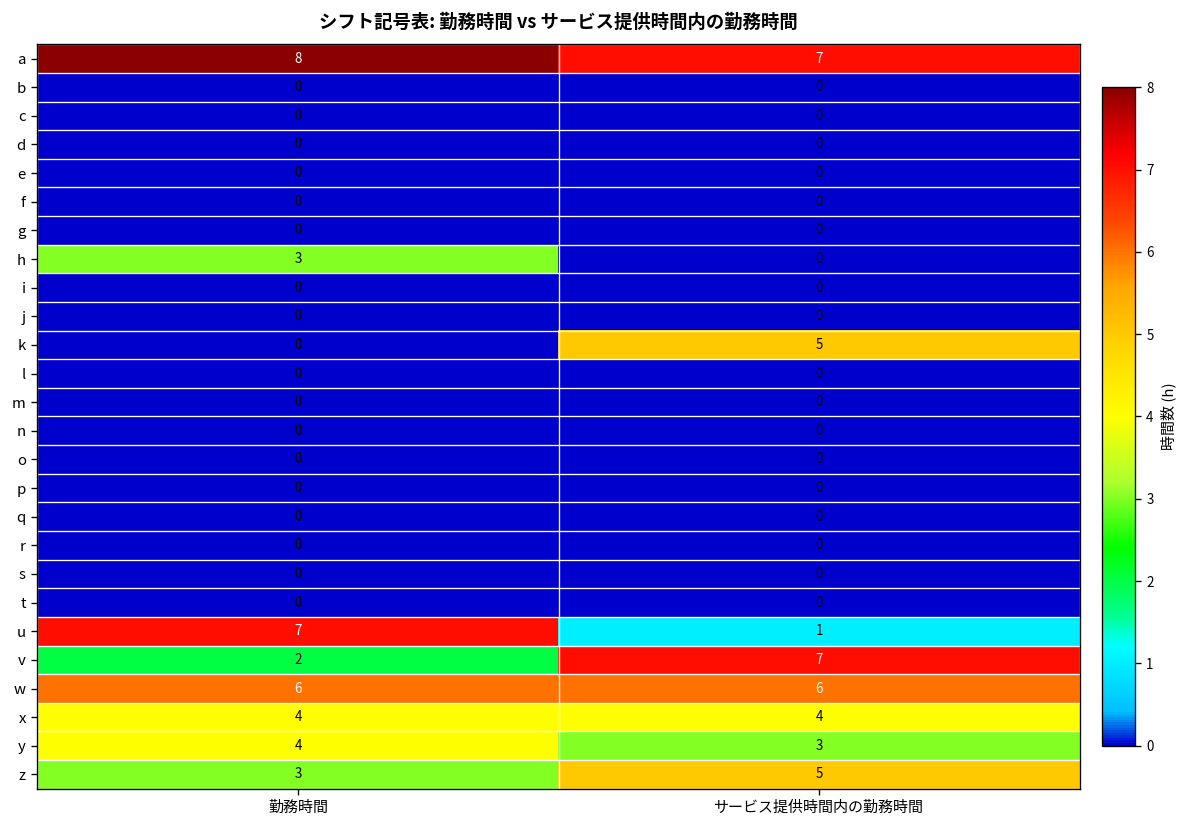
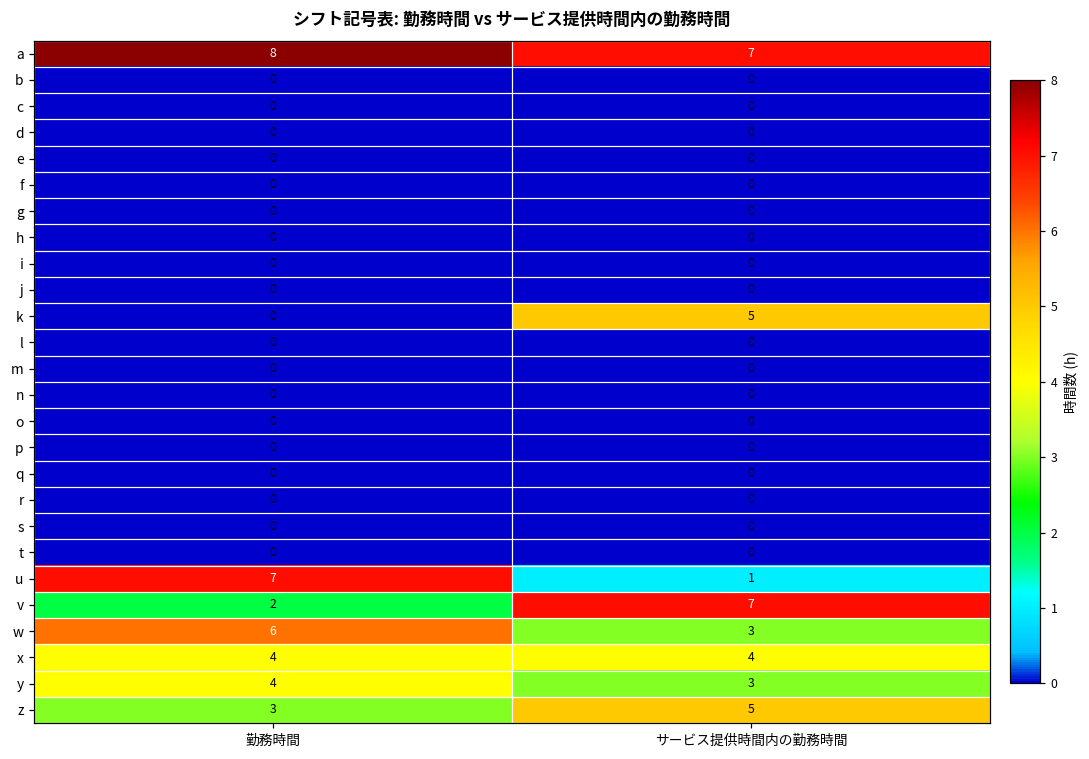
h, 勤務時間: 3 -> 0
w, サービス提供時間内の勤務時間: 6 -> 3
